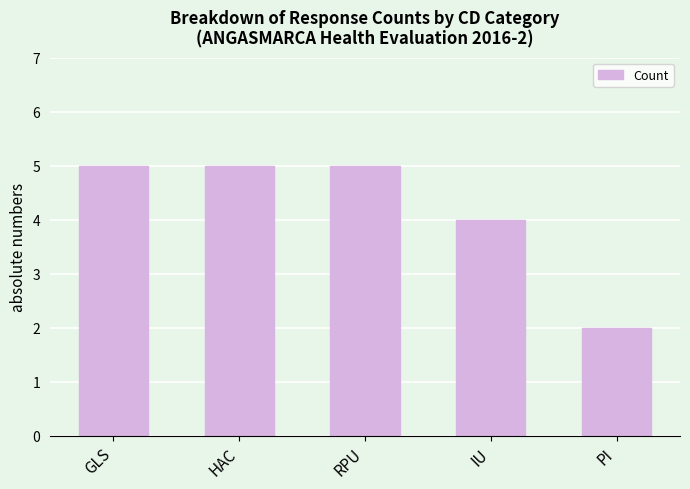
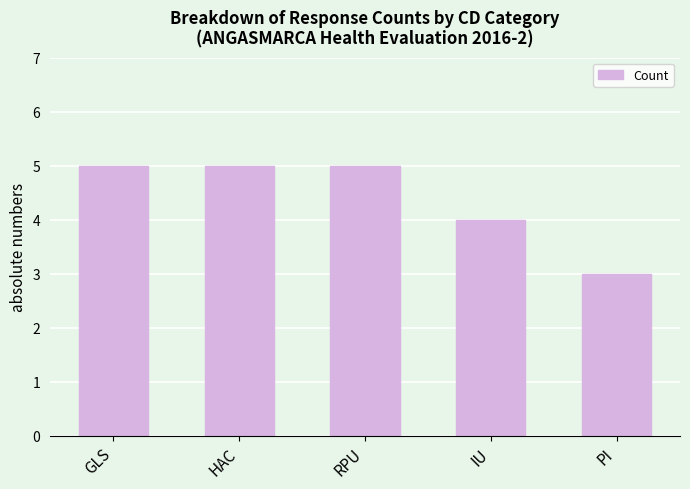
PI: 2 -> 3
